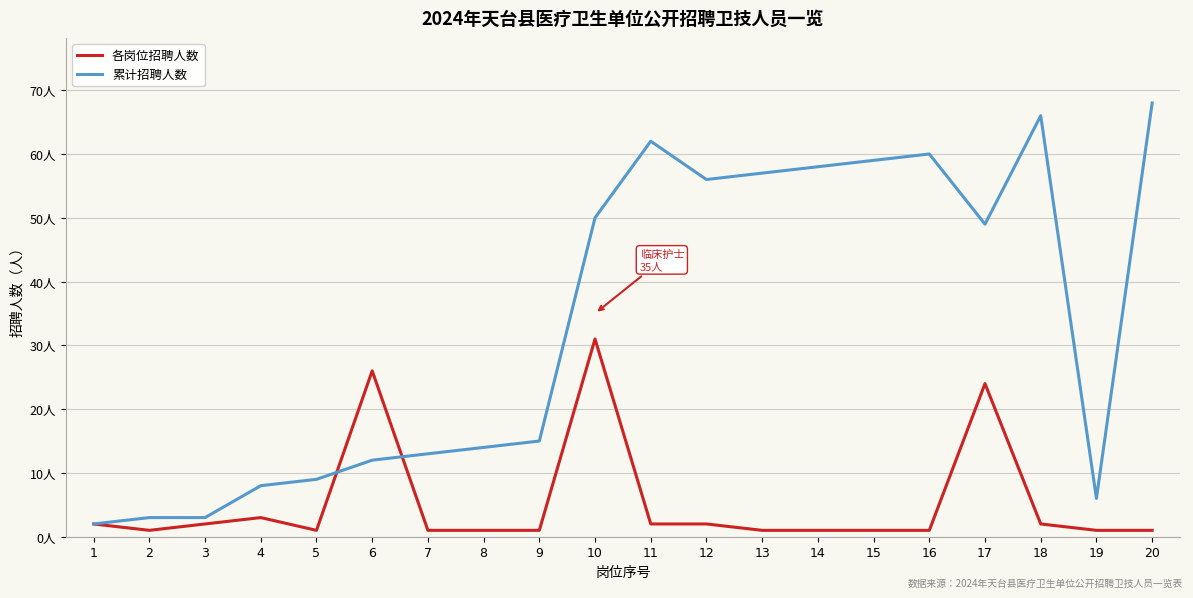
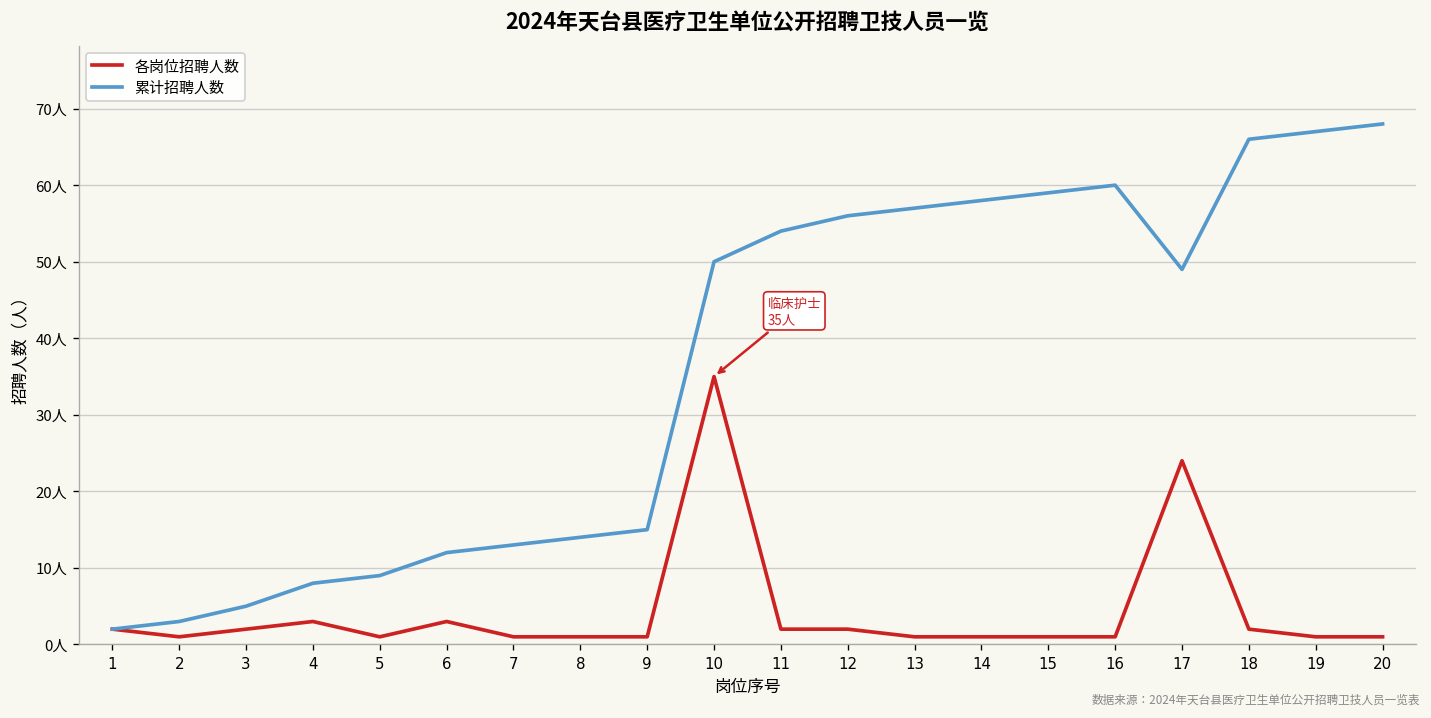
累计招聘人数, 3: 3人 -> 5人
各岗位招聘人数, 6: 26人 -> 3人
各岗位招聘人数, 10: 31人 -> 35人
累计招聘人数, 11: 62人 -> 54人
累计招聘人数, 19: 6人 -> 67人
